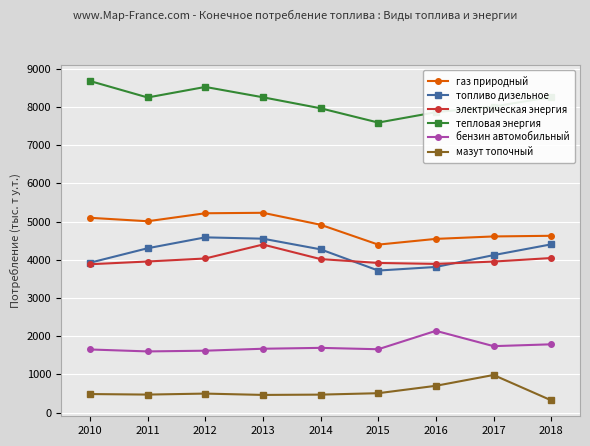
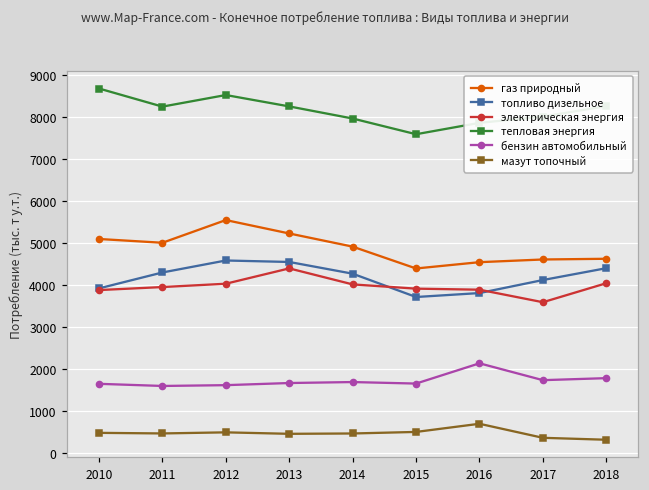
газ природный, 2012: 5200 -> 5500
электрическая энергия, 2017: 4000 -> 3600
мазут топочный, 2017: 1000 -> 400
